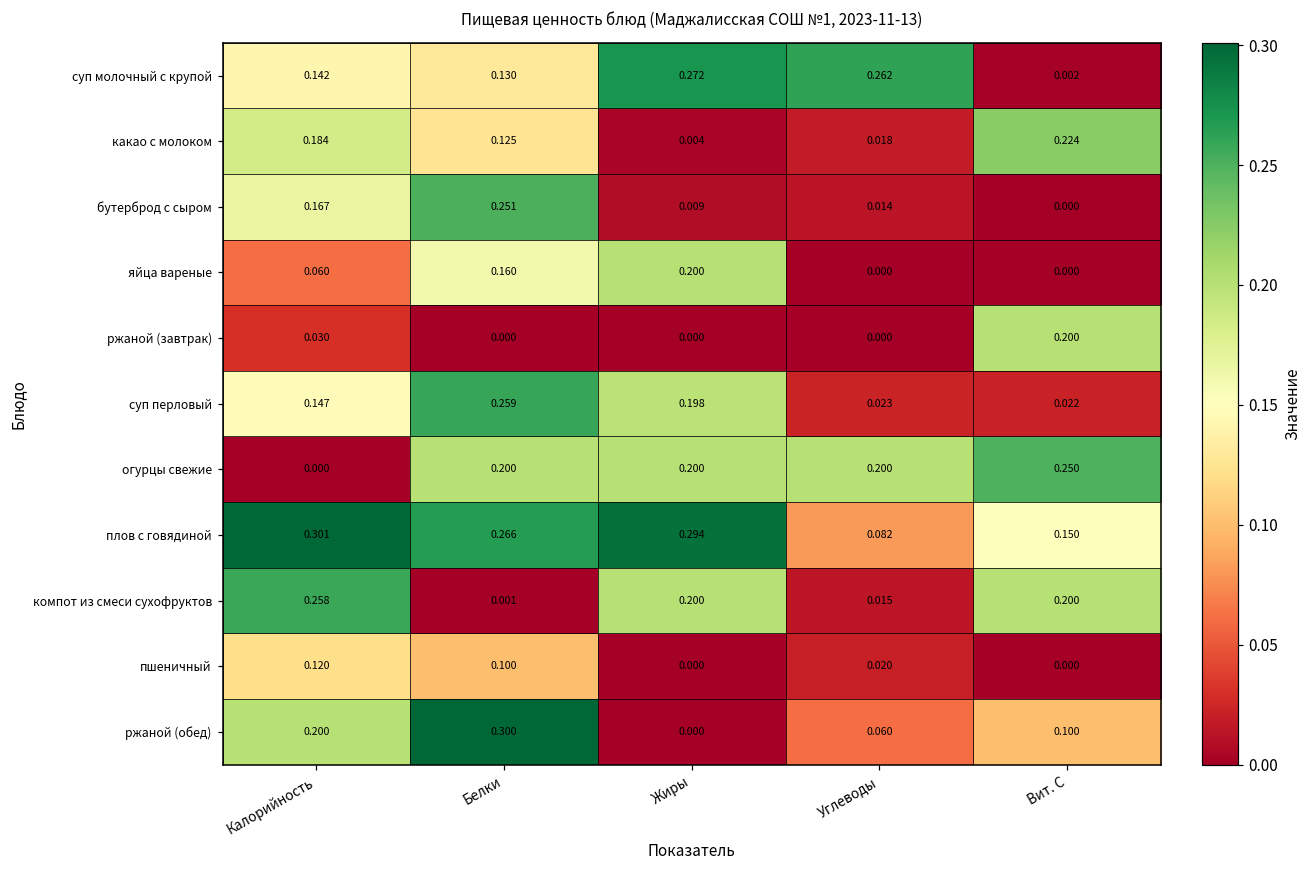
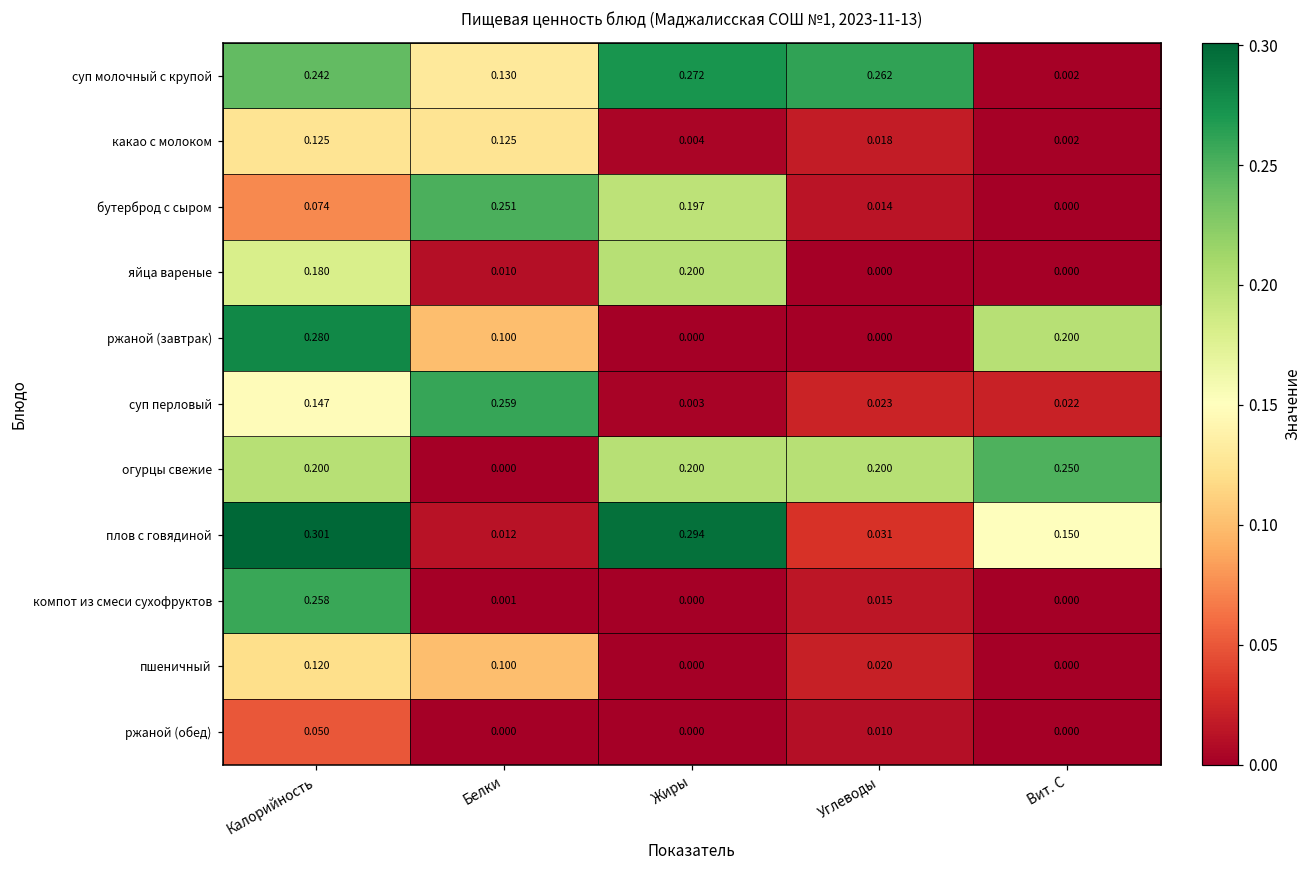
суп молочный с крупой, Калорийность: 0.142 -> 0.242
какао с молоком, Калорийность: 0.184 -> 0.125
какао с молоком, Вит. С: 0.224 -> 0.002
бутерброд с сыром, Калорийность: 0.167 -> 0.074
бутерброд с сыром, Жиры: 0.009 -> 0.197
яйца вареные, Калорийность: 0.060 -> 0.180
яйца вареные, Белки: 0.160 -> 0.010
ржаной (завтрак), Калорийность: 0.030 -> 0.280
ржаной (завтрак), Белки: 0.000 -> 0.100
суп перловый, Жиры: 0.198 -> 0.003
огурцы свежие, Калорийность: 0.000 -> 0.200
огурцы свежие, Белки: 0.200 -> 0.000
плов с говядиной, Белки: 0.266 -> 0.012
плов с говядиной, Углеводы: 0.082 -> 0.031
компот из смеси сухофруктов, Жиры: 0.200 -> 0.000
компот из смеси сухофруктов, Вит. С: 0.200 -> 0.000
ржаной (обед), Калорийность: 0.200 -> 0.050
ржаной (обед), Белки: 0.300 -> 0.000
ржаной (обед), Углеводы: 0.060 -> 0.010
ржаной (обед), Вит. С: 0.100 -> 0.000
